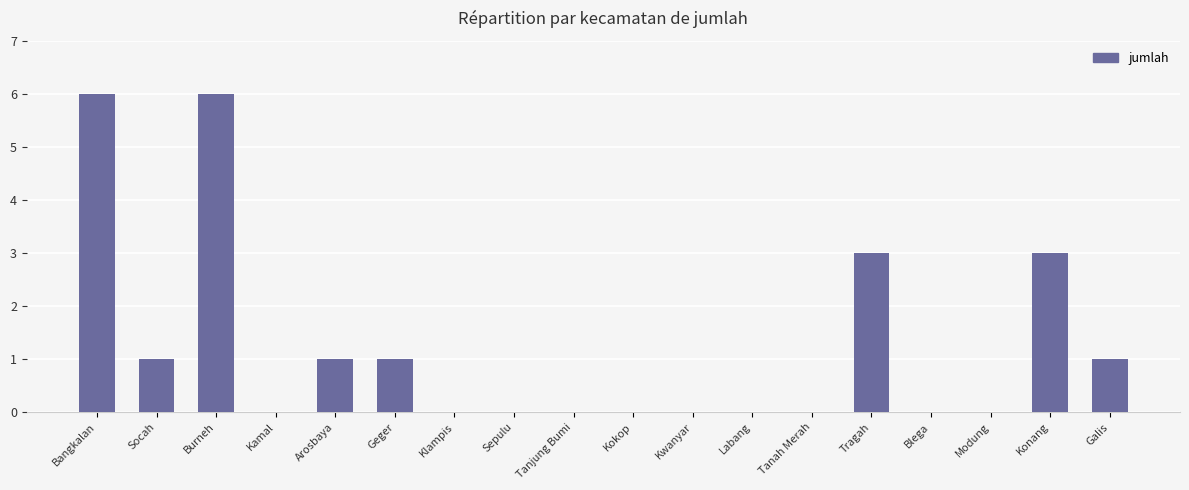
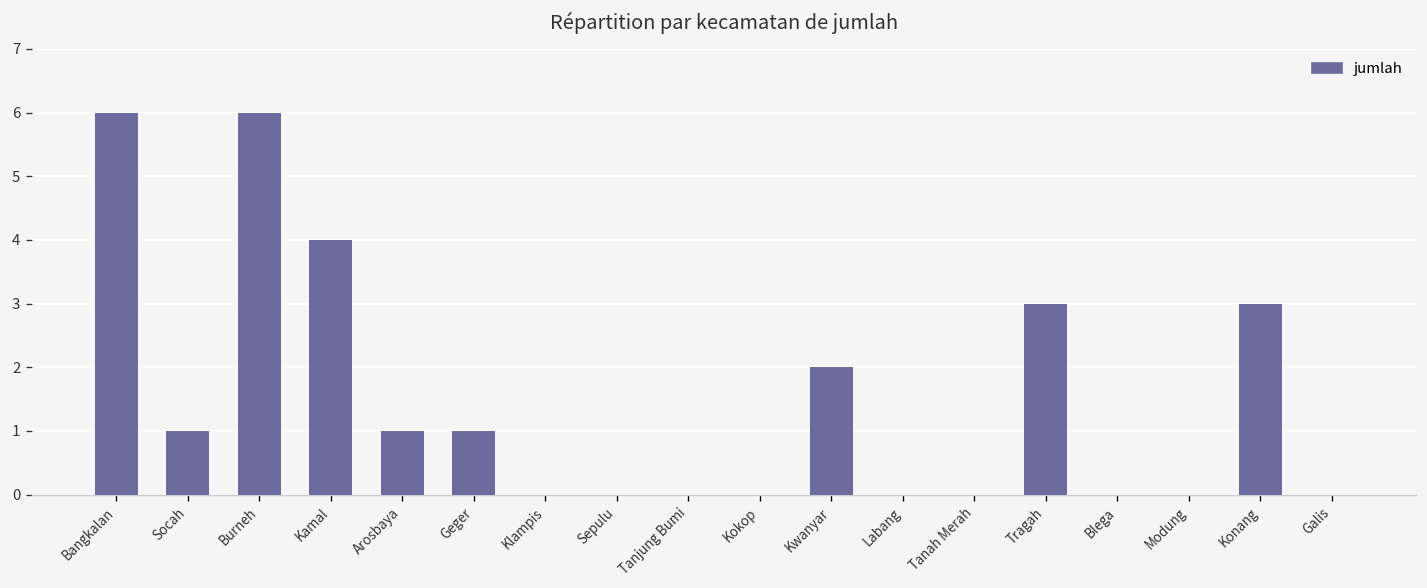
Kamal: 0 -> 4
Kwanyar: 0 -> 2
Galis: 1 -> 0
